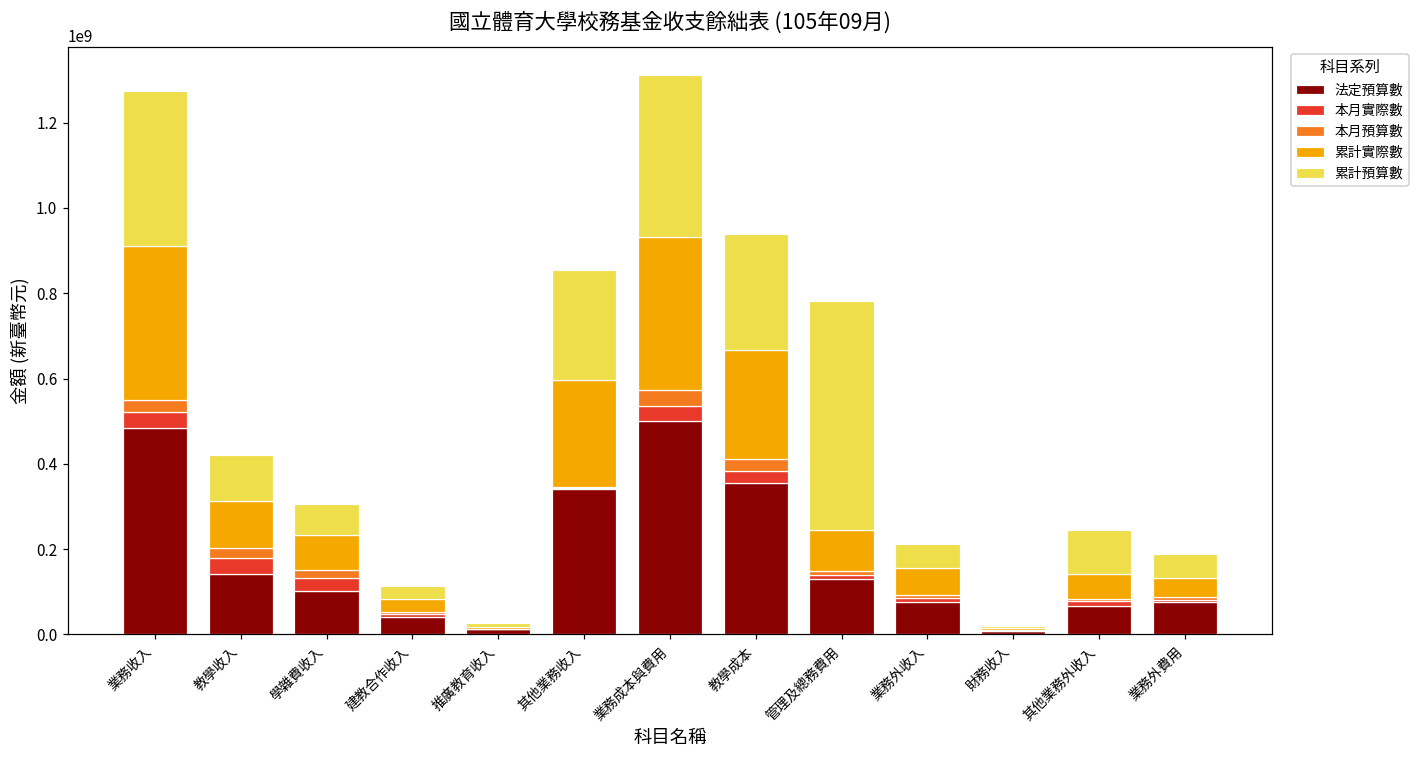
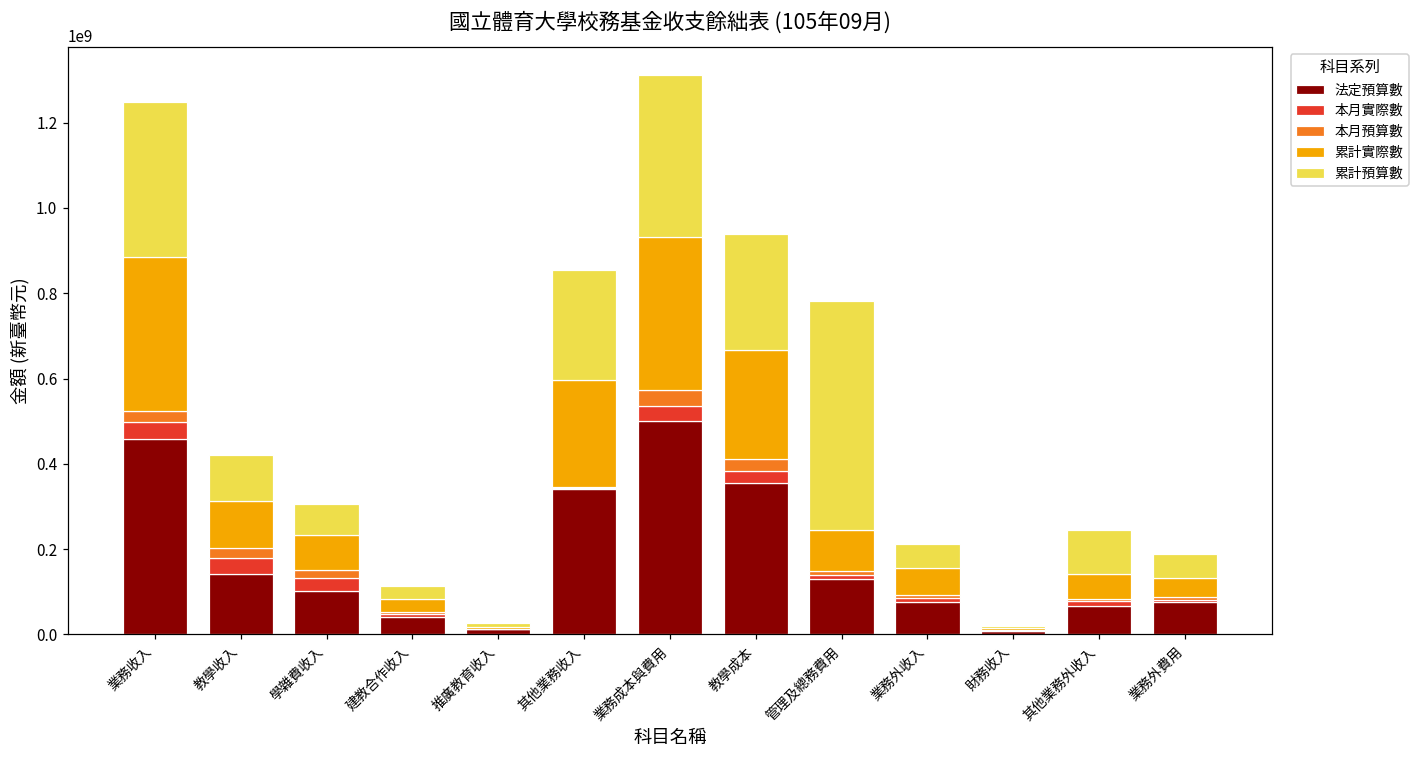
法定預算數, 業務收入: 480000000 -> 460000000
